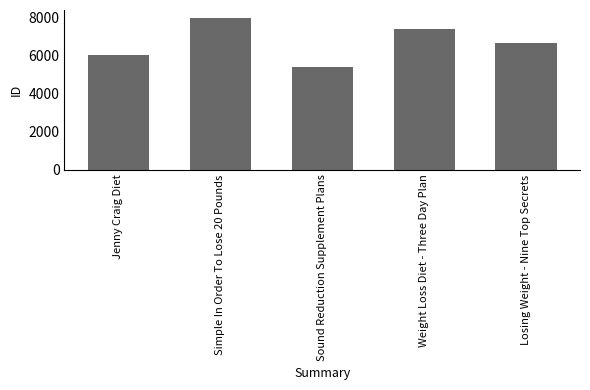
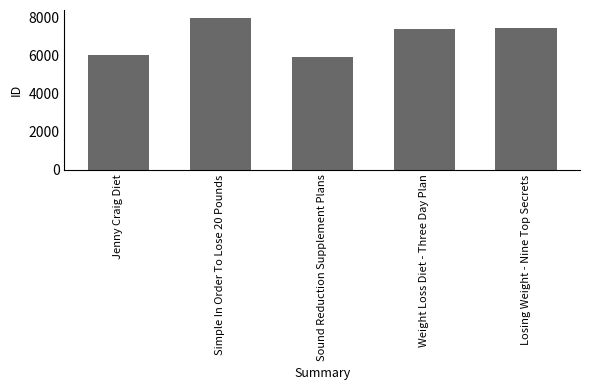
Sound Reduction Supplement Plans: 5400 -> 6000
Losing Weight - Nine Top Secrets: 6700 -> 7400
